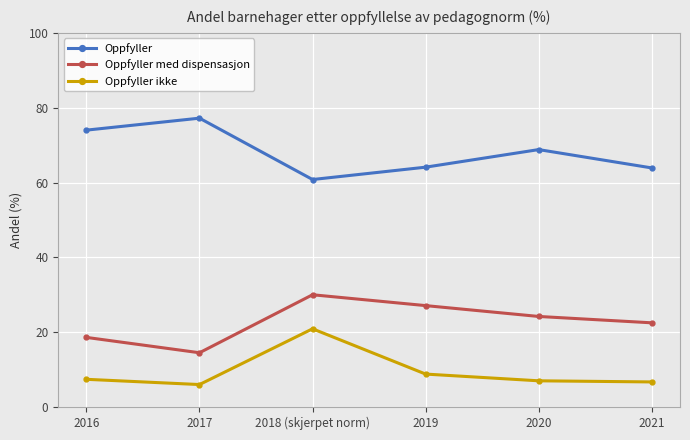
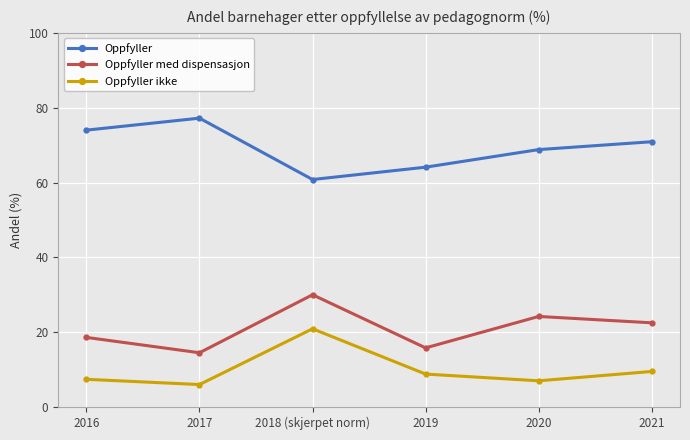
Oppfyller med dispensasjon, 2019: 27 -> 16
Oppfyller, 2021: 64 -> 71
Oppfyller ikke, 2021: 7 -> 10
